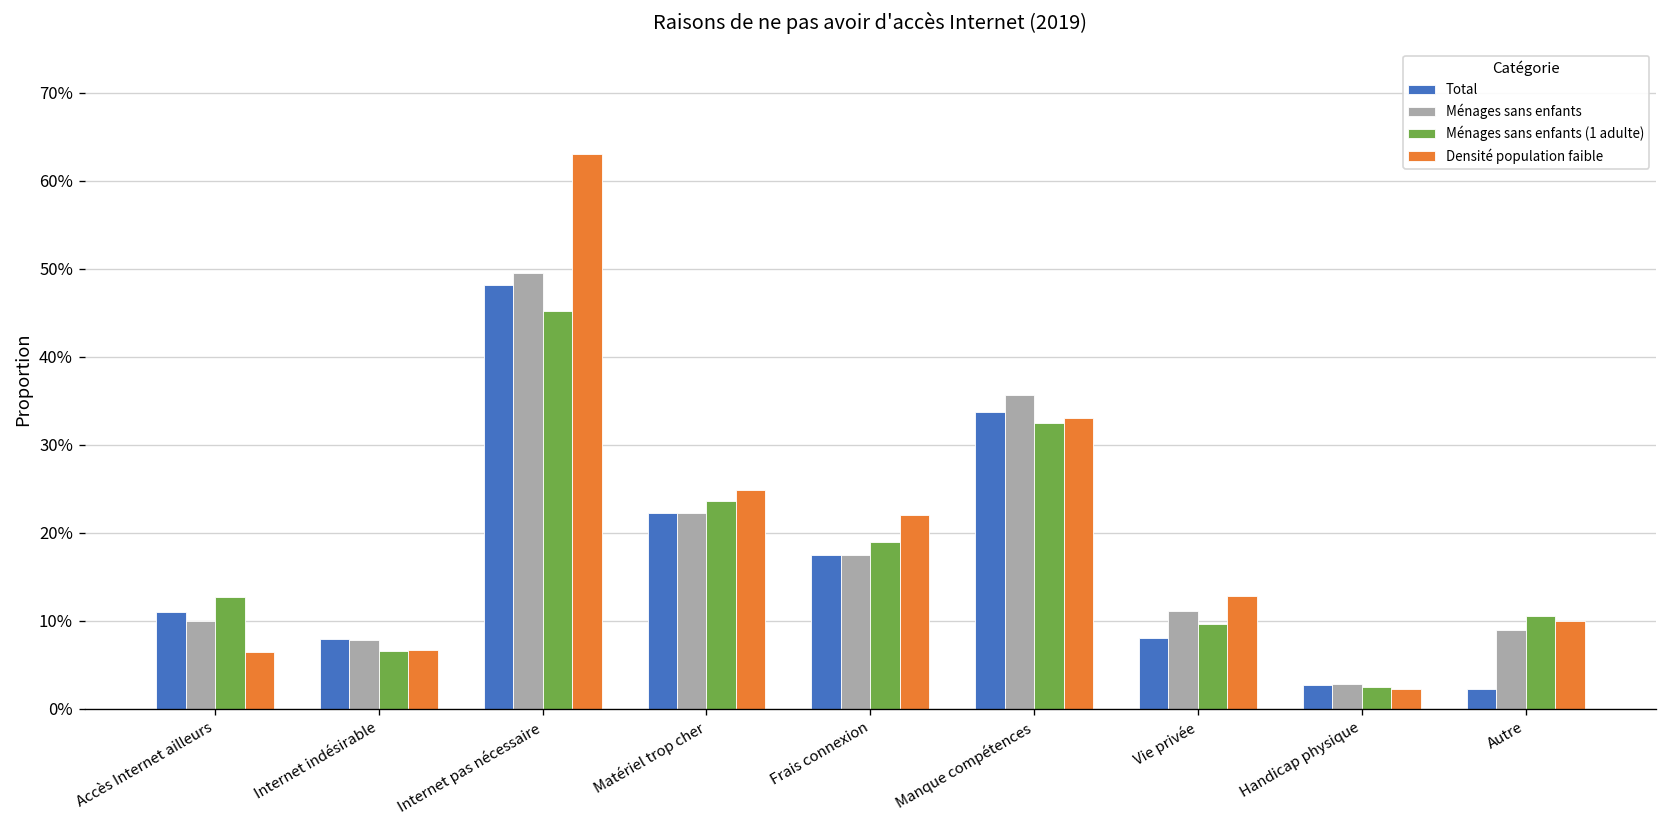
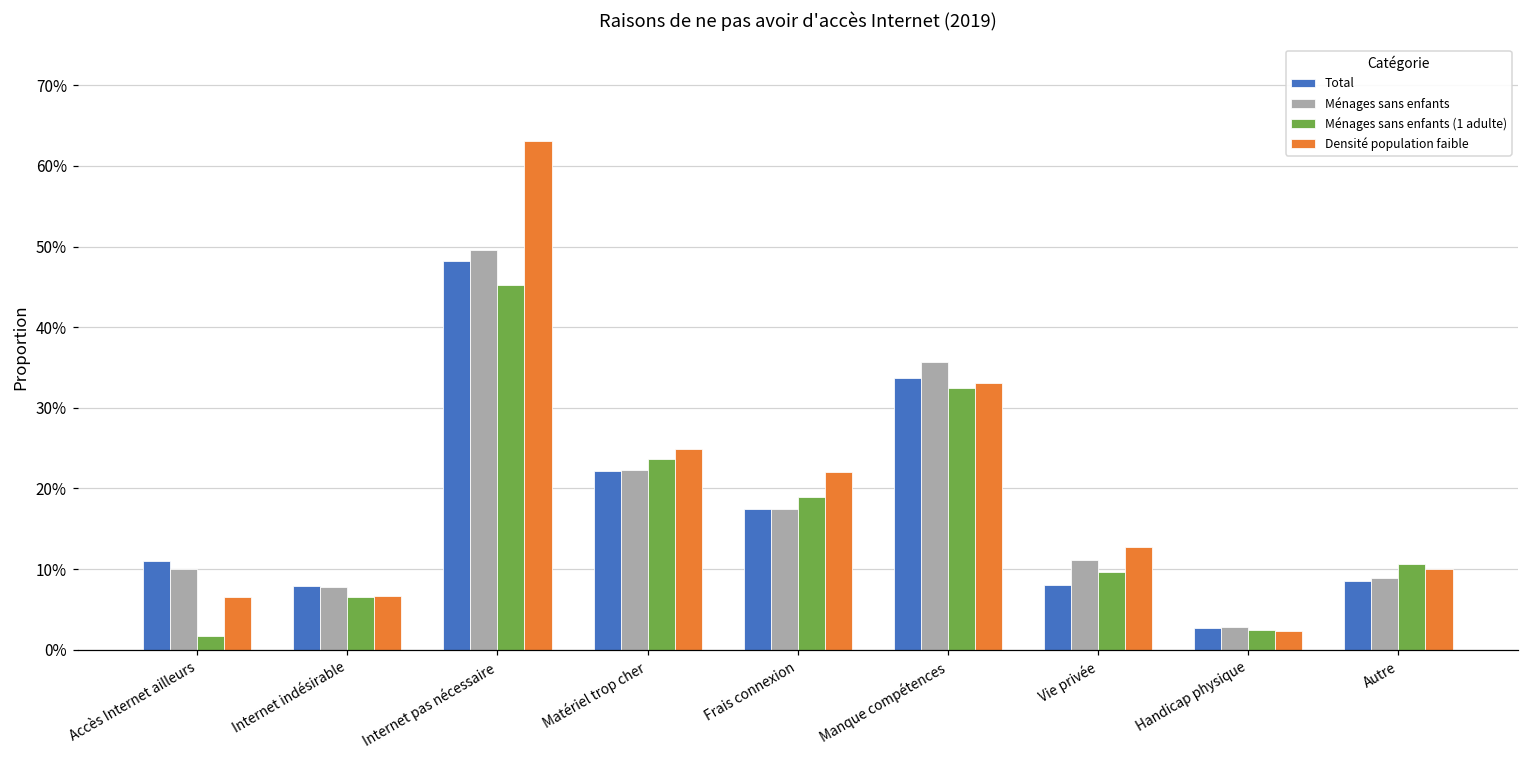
Ménages sans enfants (1 adulte), Accès Internet ailleurs: 13% -> 2%
Total, Autre: 2% -> 9%
